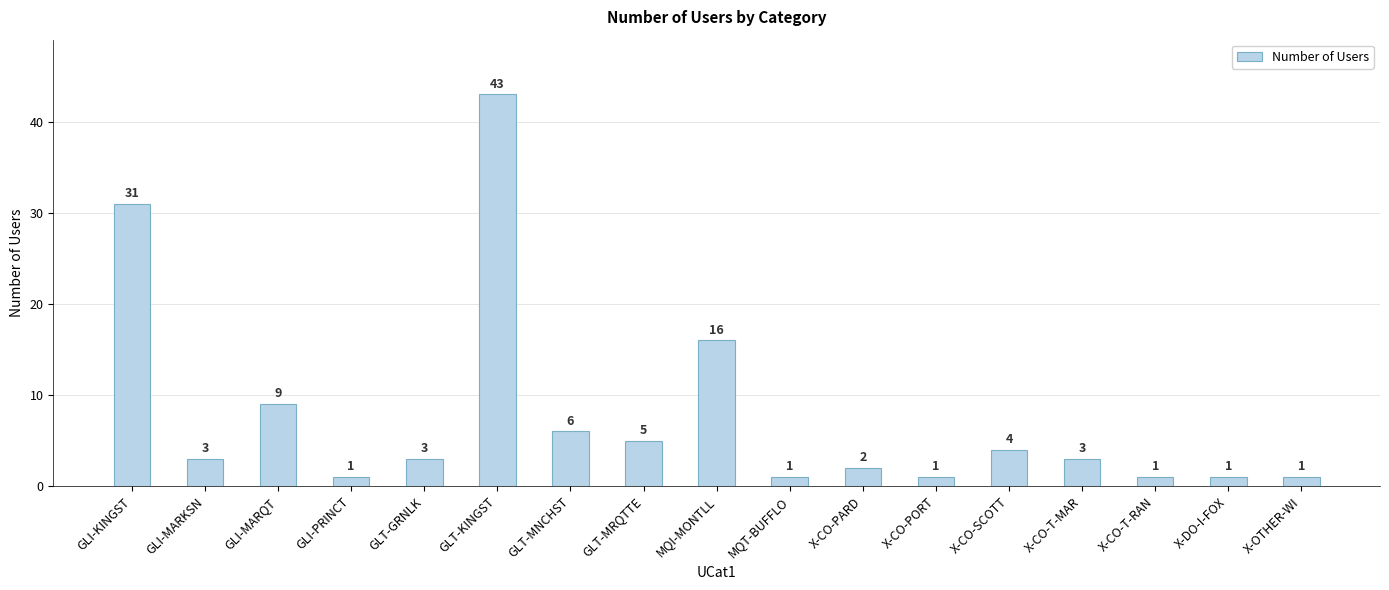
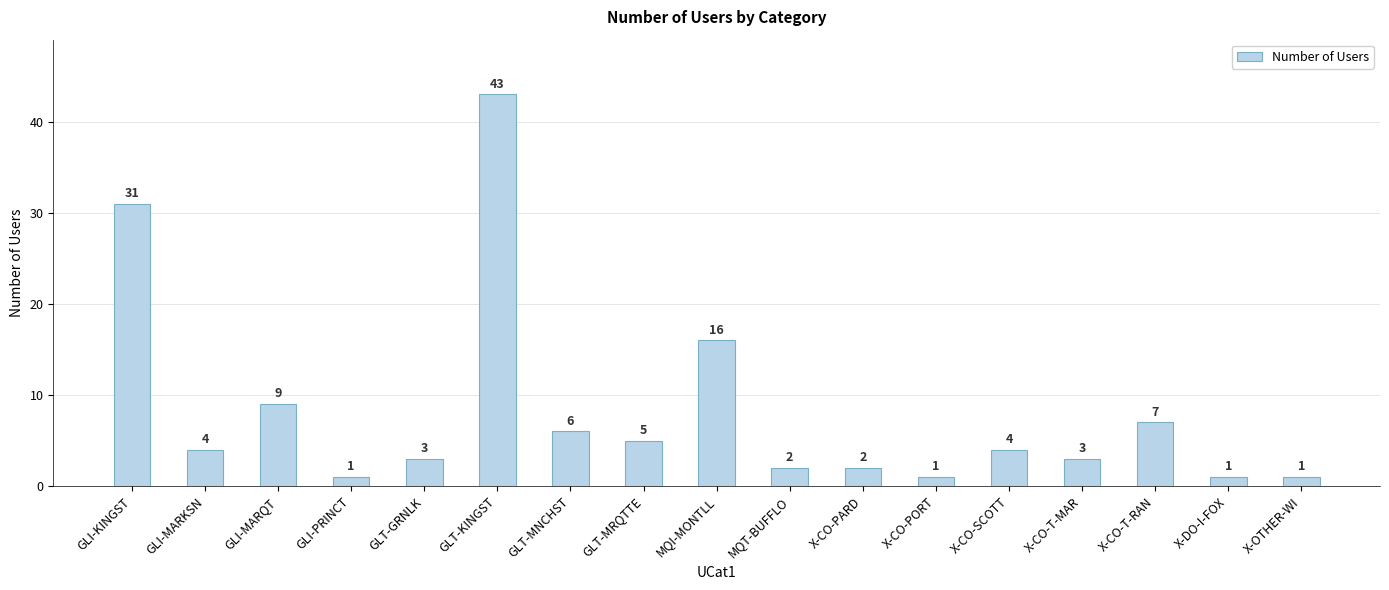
GLI-MARKSN: 3 -> 4
MQT-BUFFLO: 1 -> 2
X-CO-T-RAN: 1 -> 7
